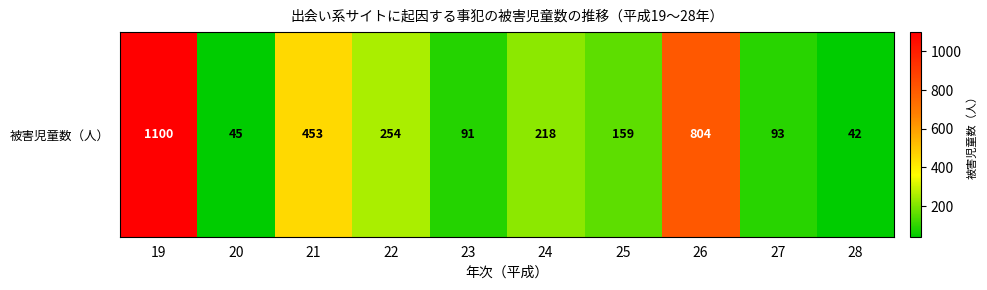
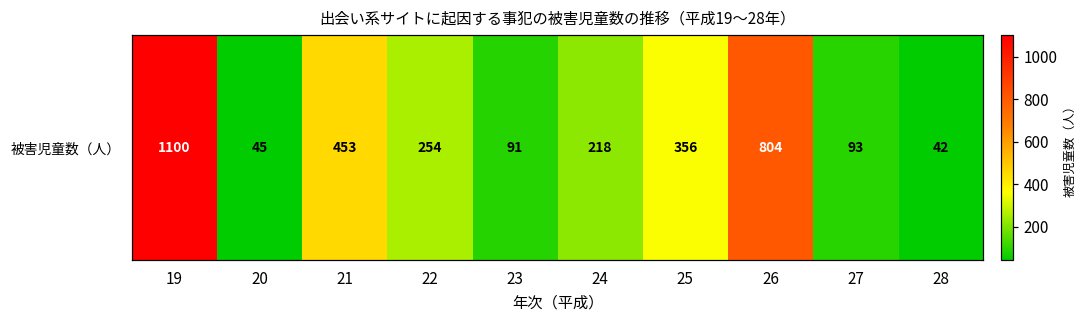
被害児童数（人）, 25: 159 -> 356
